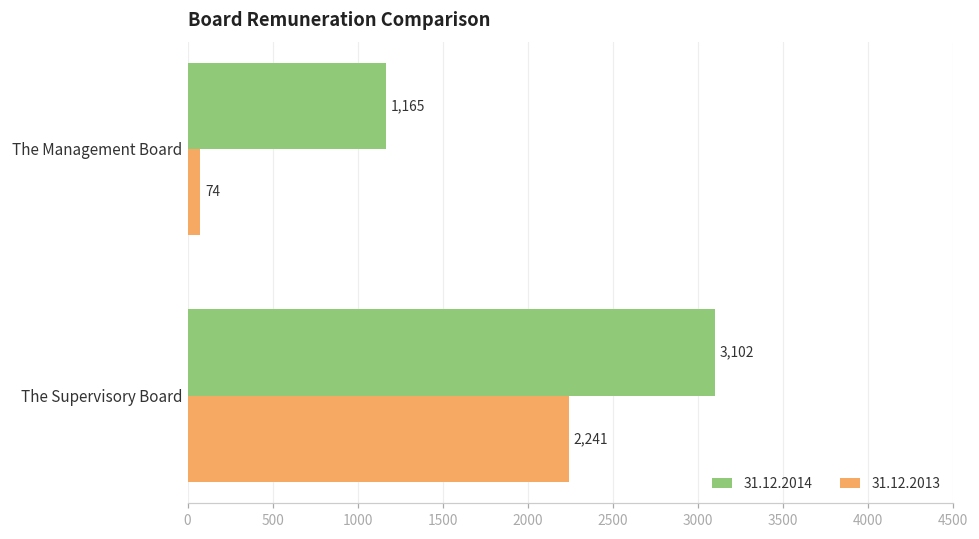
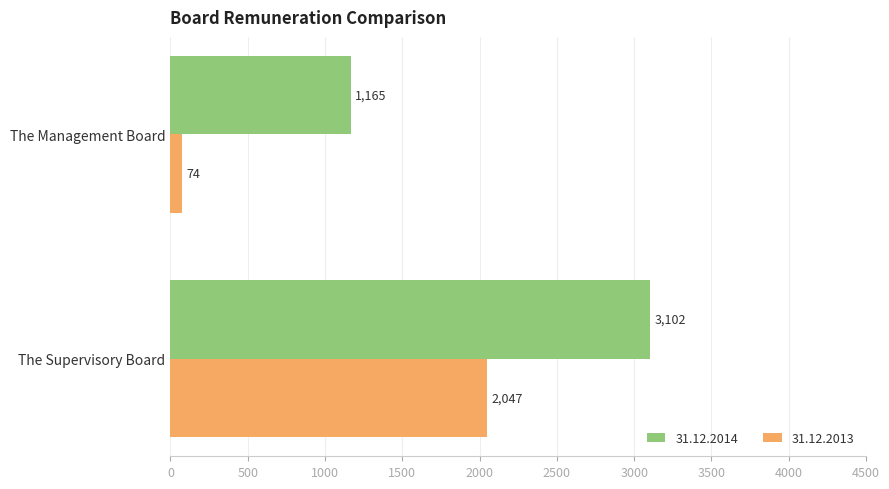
31.12.2013, The Supervisory Board: 2,241 -> 2,047
